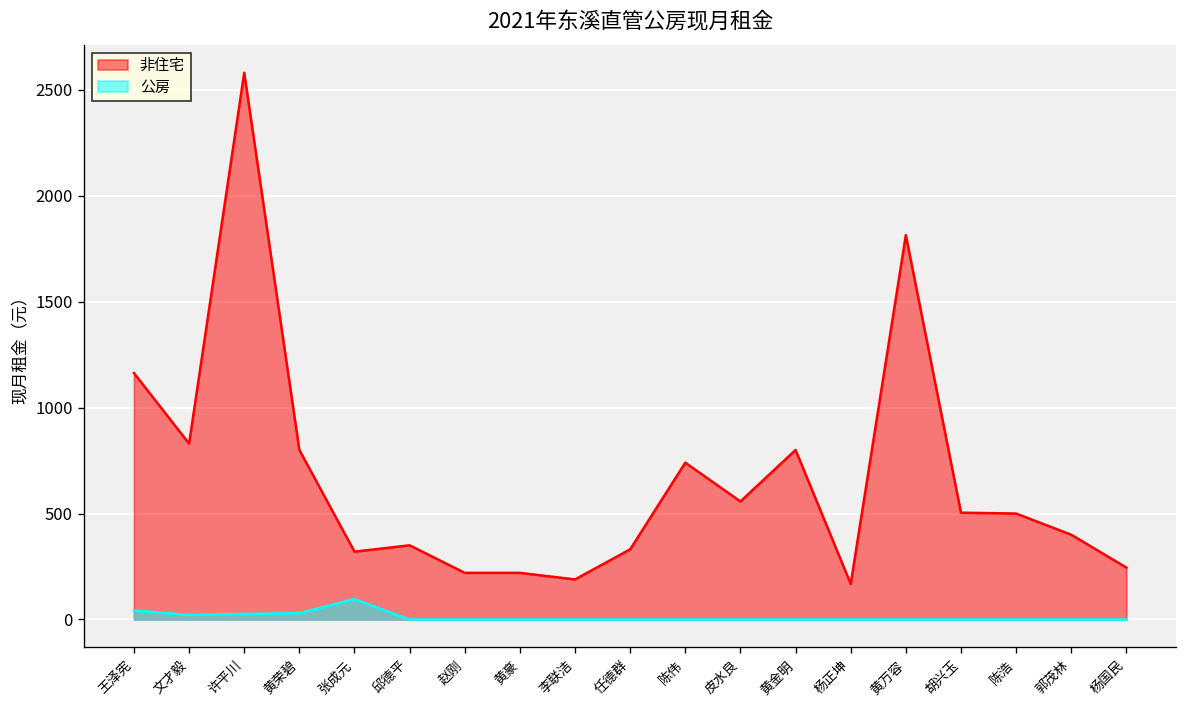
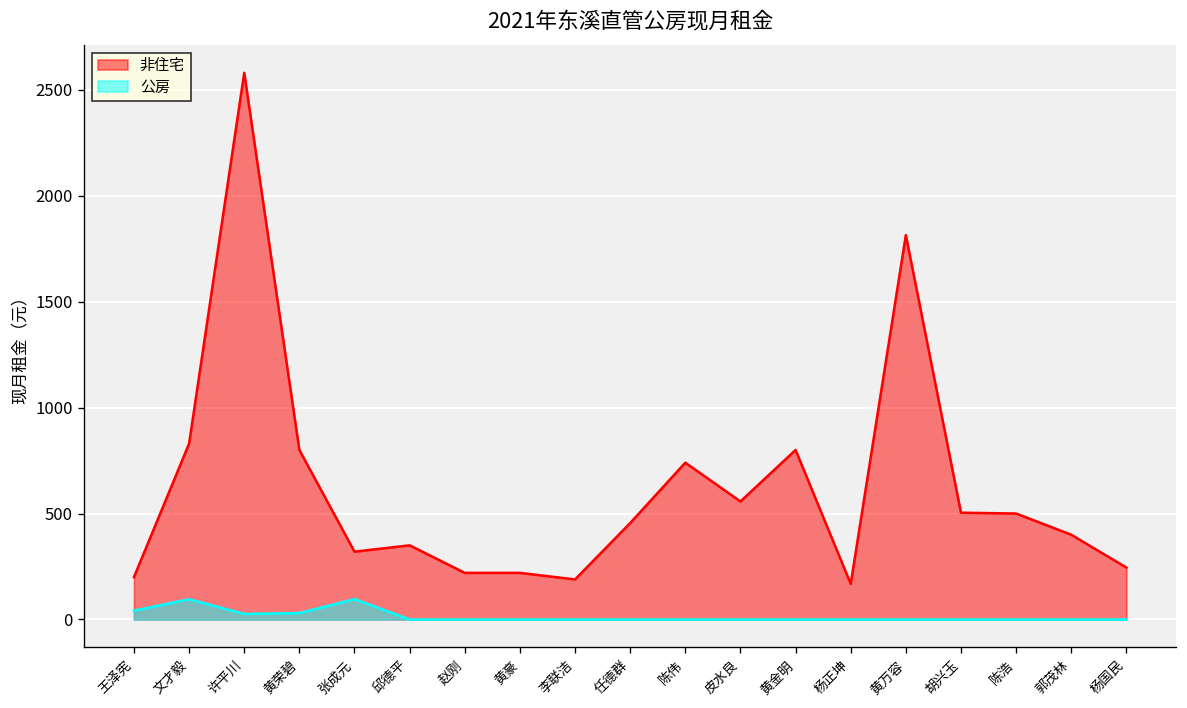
非住宅, 王泽宪: 1160 -> 200
公房, 文才毅: 20 -> 100
非住宅, 任德群: 330 -> 460
